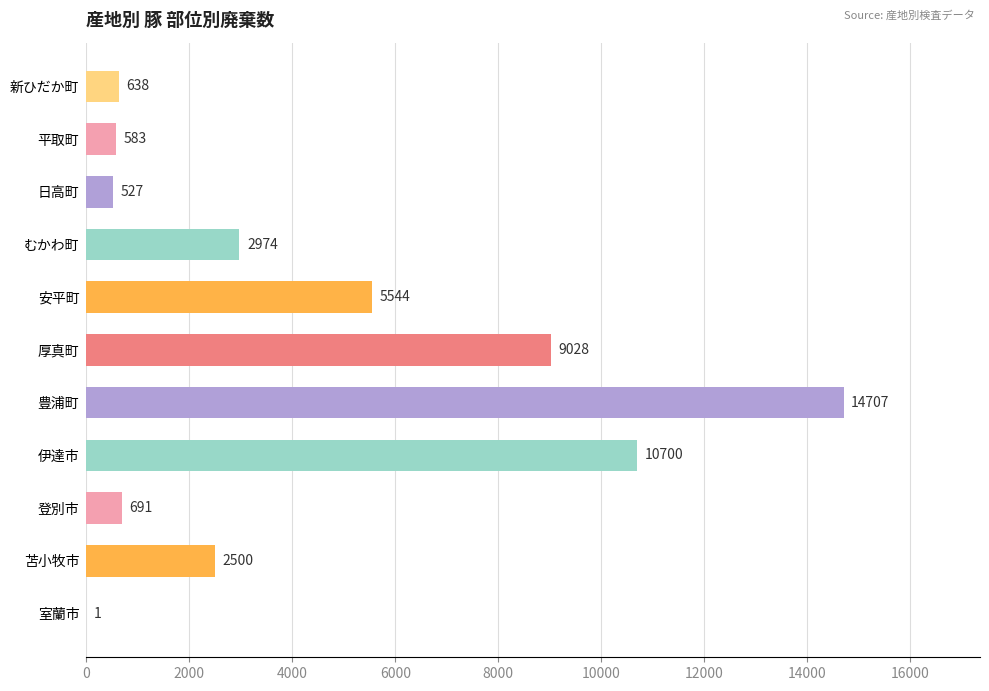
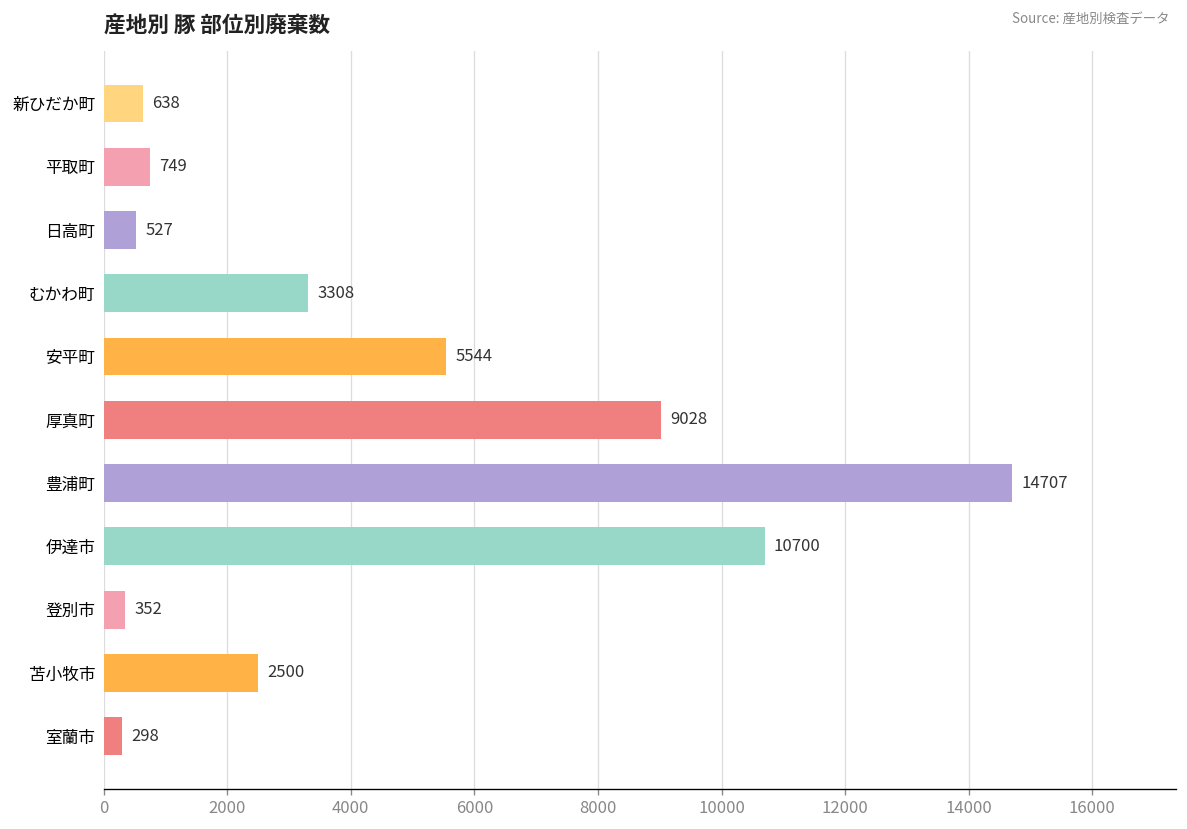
平取町: 583 -> 749
むかわ町: 2974 -> 3308
登別市: 691 -> 352
室蘭市: 1 -> 298
